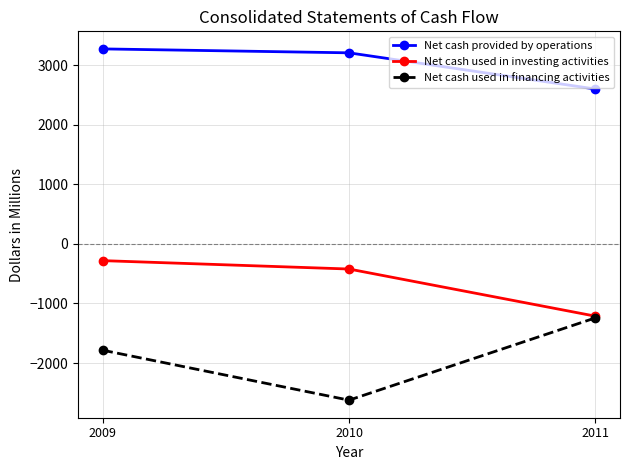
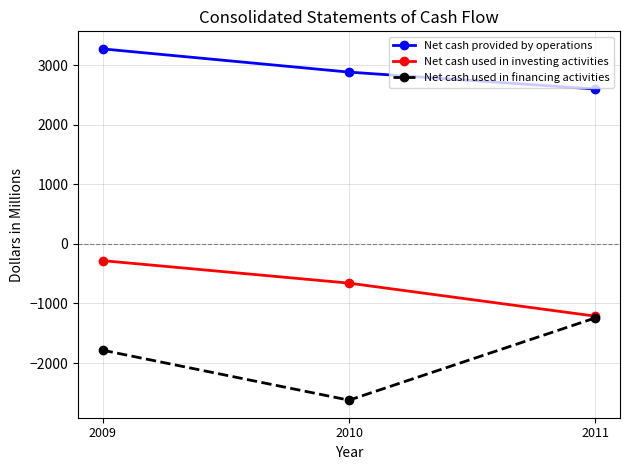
Net cash provided by operations, 2010: 3200 -> 2900
Net cash used in investing activities, 2010: -400 -> -700
